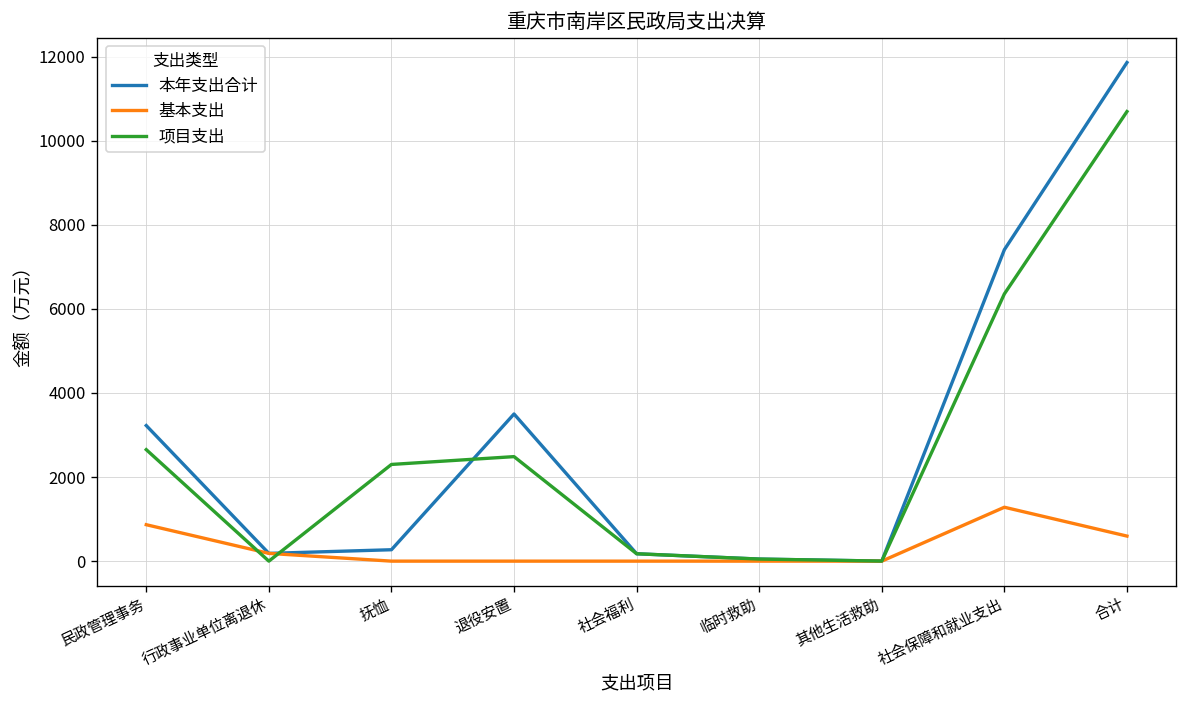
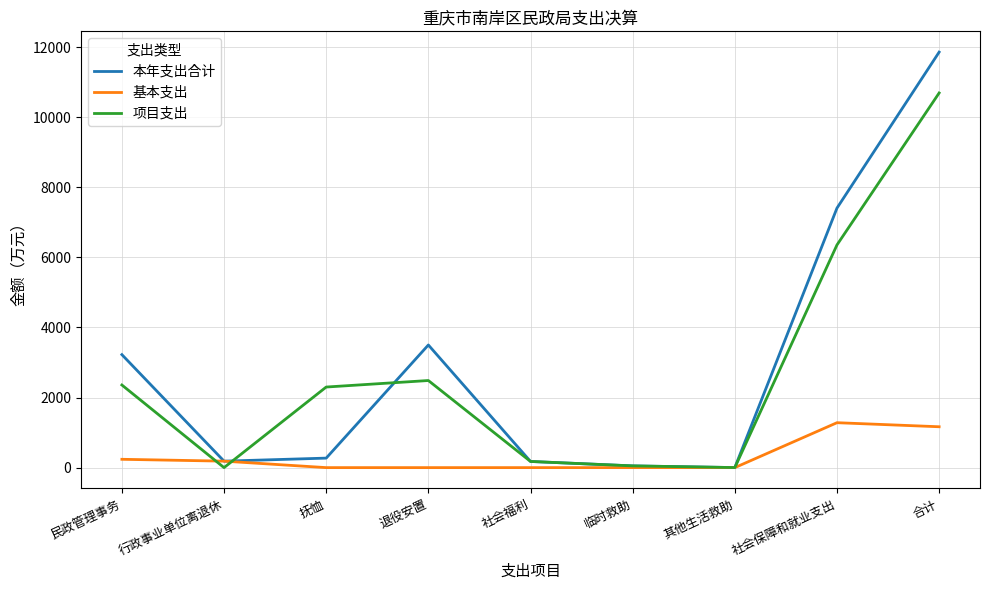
基本支出, 民政管理事务: 900 -> 200
项目支出, 民政管理事务: 2700 -> 2400
基本支出, 合计: 600 -> 1200
